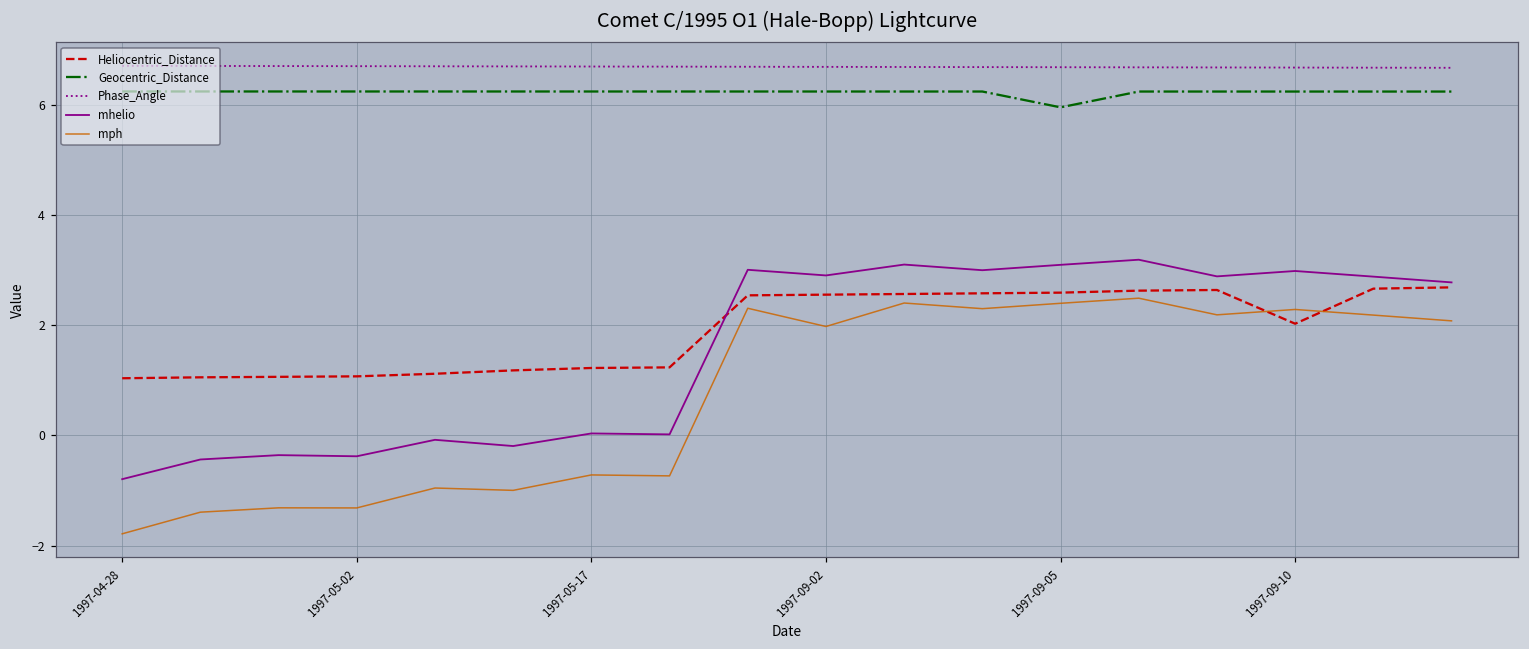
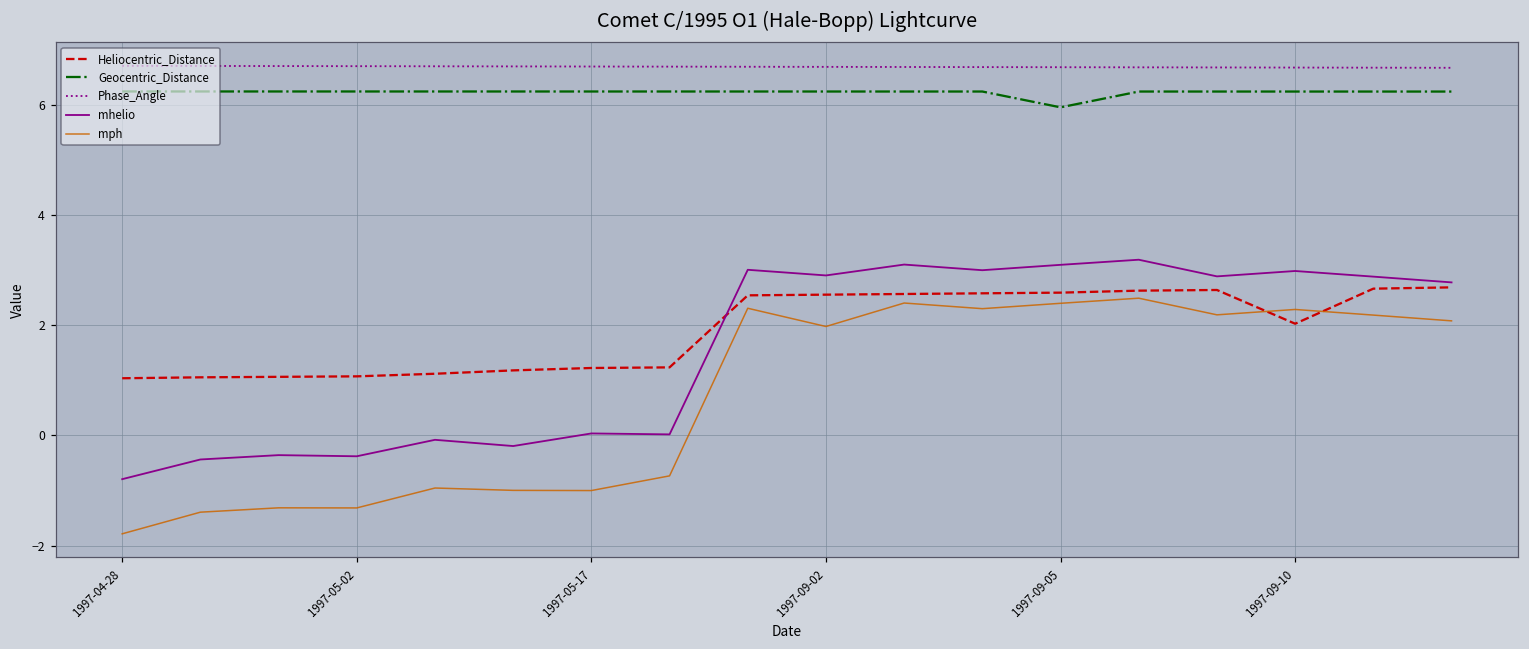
mph, 1997-05-17: -0.7 -> -1.0
